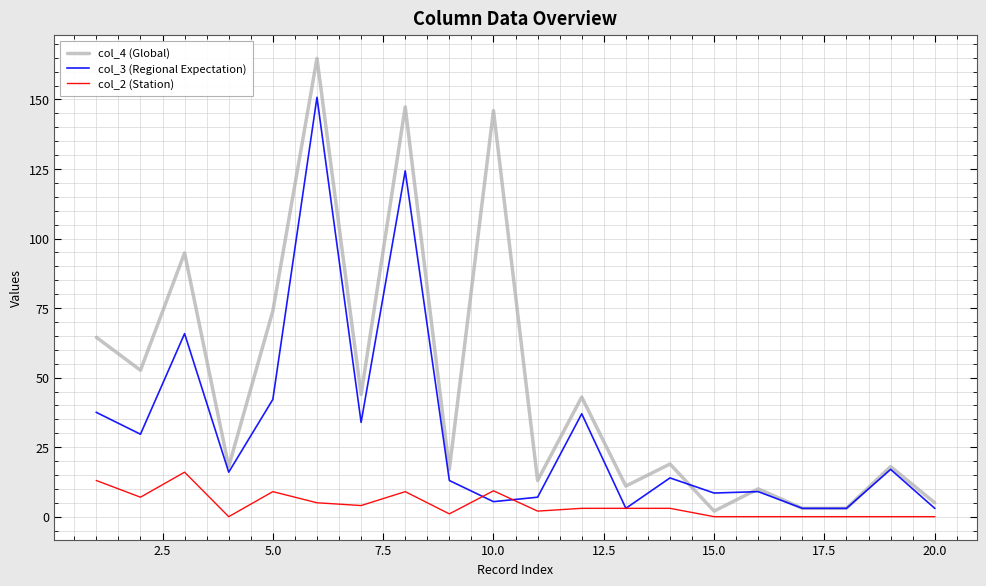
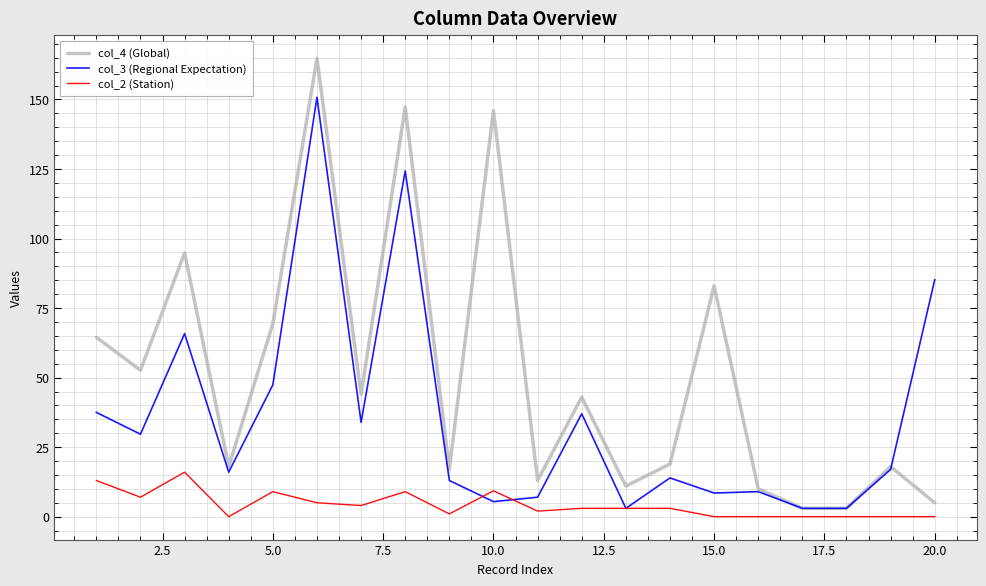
col_4 (Global), 5.0: 74 -> 69
col_3 (Regional Expectation), 5.0: 42 -> 47
col_4 (Global), 15.0: 2 -> 83
col_3 (Regional Expectation), 20.0: 3 -> 85
